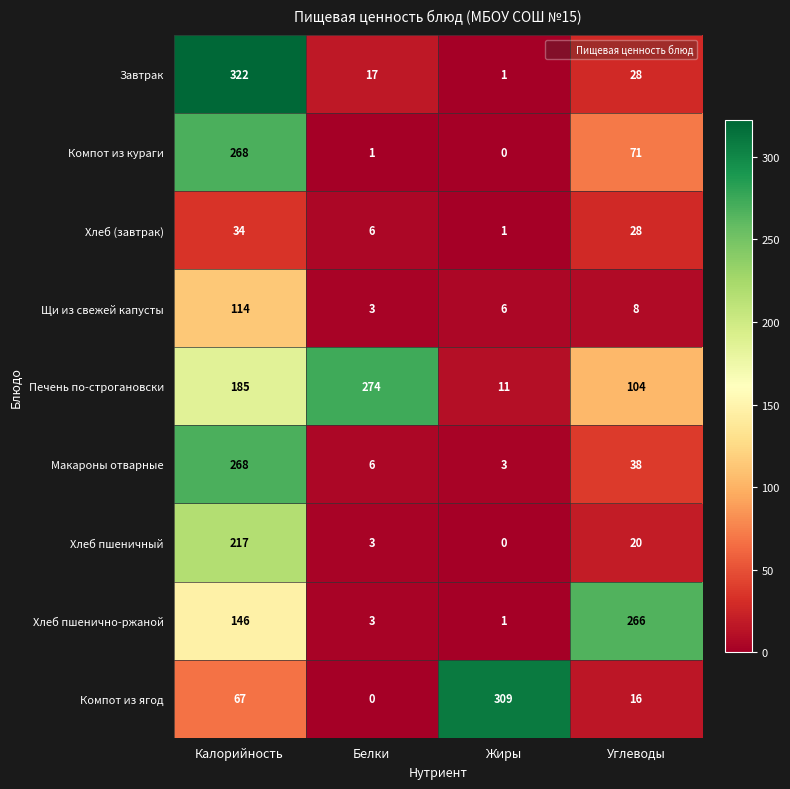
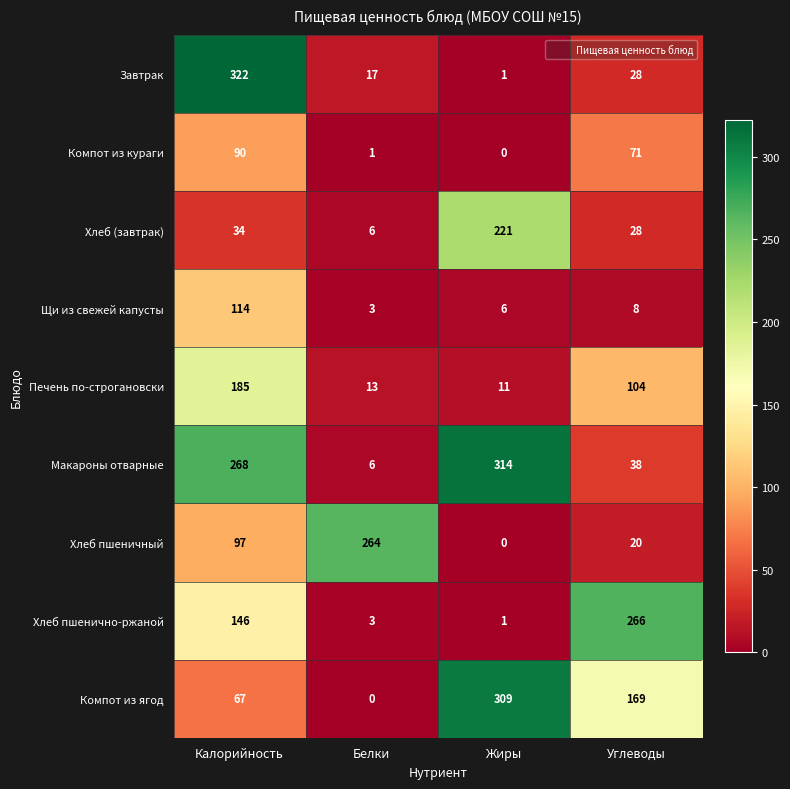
Компот из кураги, Калорийность: 268 -> 90
Хлеб (завтрак), Жиры: 1 -> 221
Печень по-строгановски, Белки: 274 -> 13
Макароны отварные, Жиры: 3 -> 314
Хлеб пшеничный, Калорийность: 217 -> 97
Хлеб пшеничный, Белки: 3 -> 264
Компот из ягод, Углеводы: 16 -> 169
